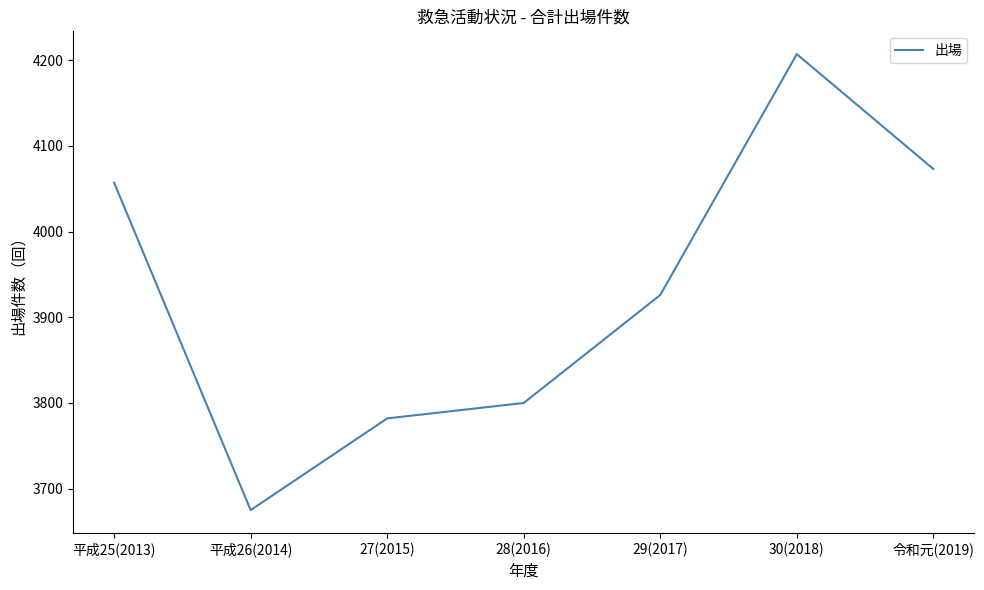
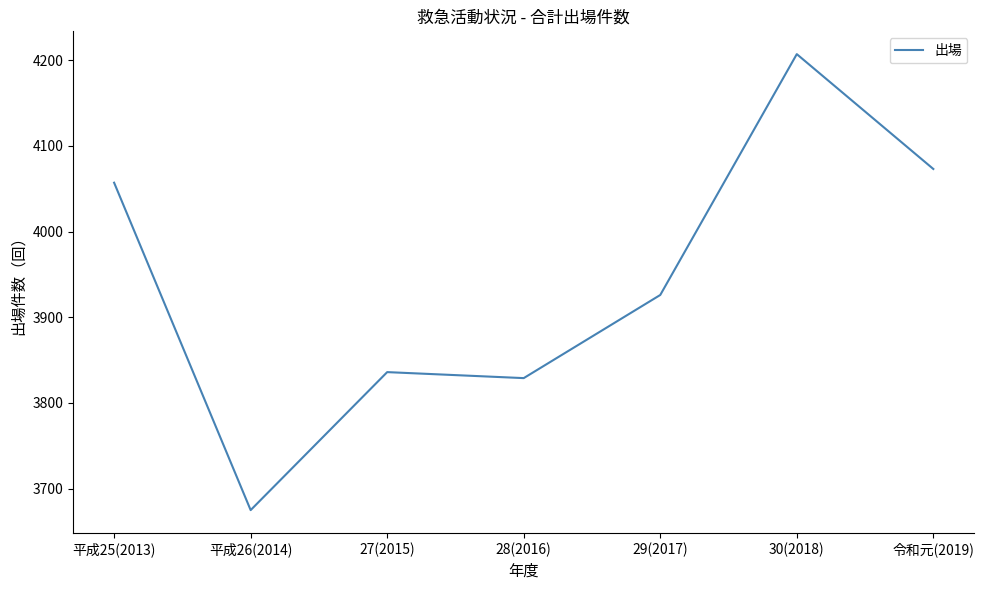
27(2015): 3780 -> 3840
28(2016): 3800 -> 3830
